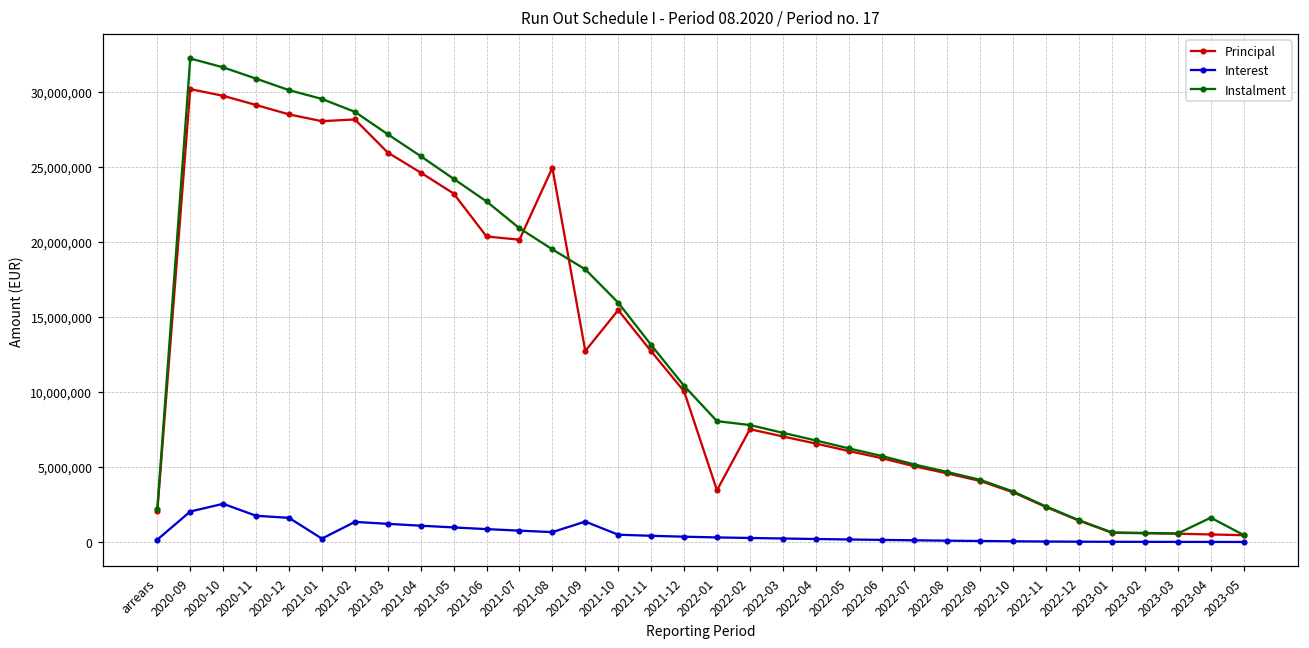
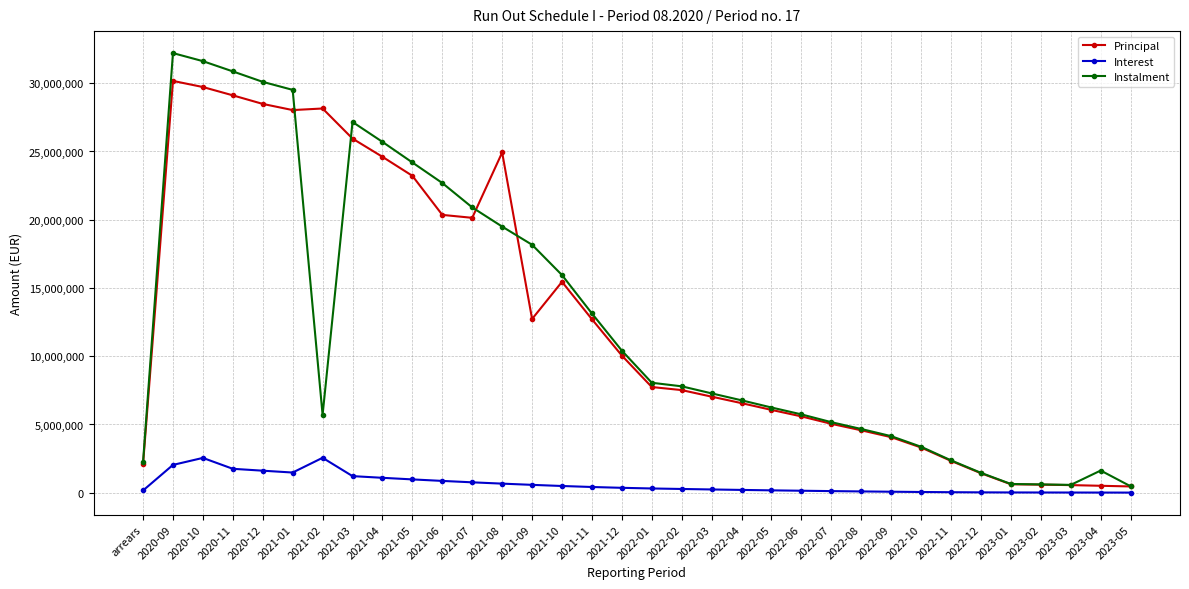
Interest, 2021-01: 200,000 -> 1,500,000
Interest, 2021-02: 1,300,000 -> 2,600,000
Instalment, 2021-02: 28,700,000 -> 5,700,000
Interest, 2021-09: 1,400,000 -> 600,000
Principal, 2022-01: 3,500,000 -> 7,700,000
